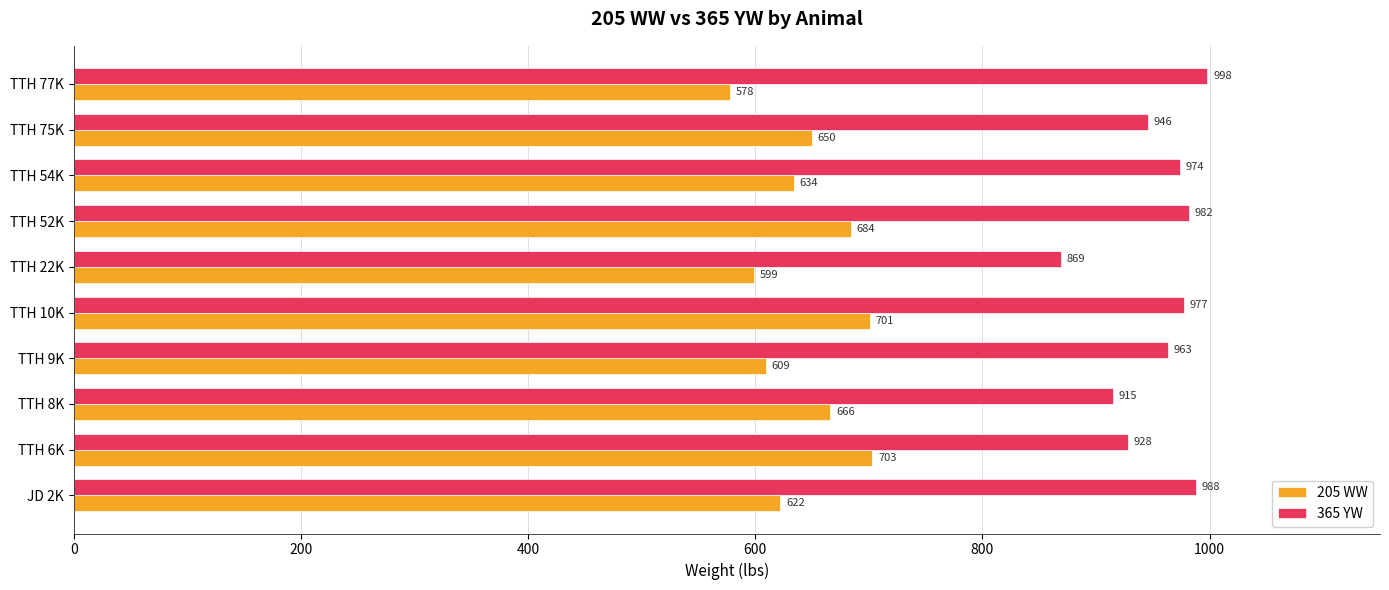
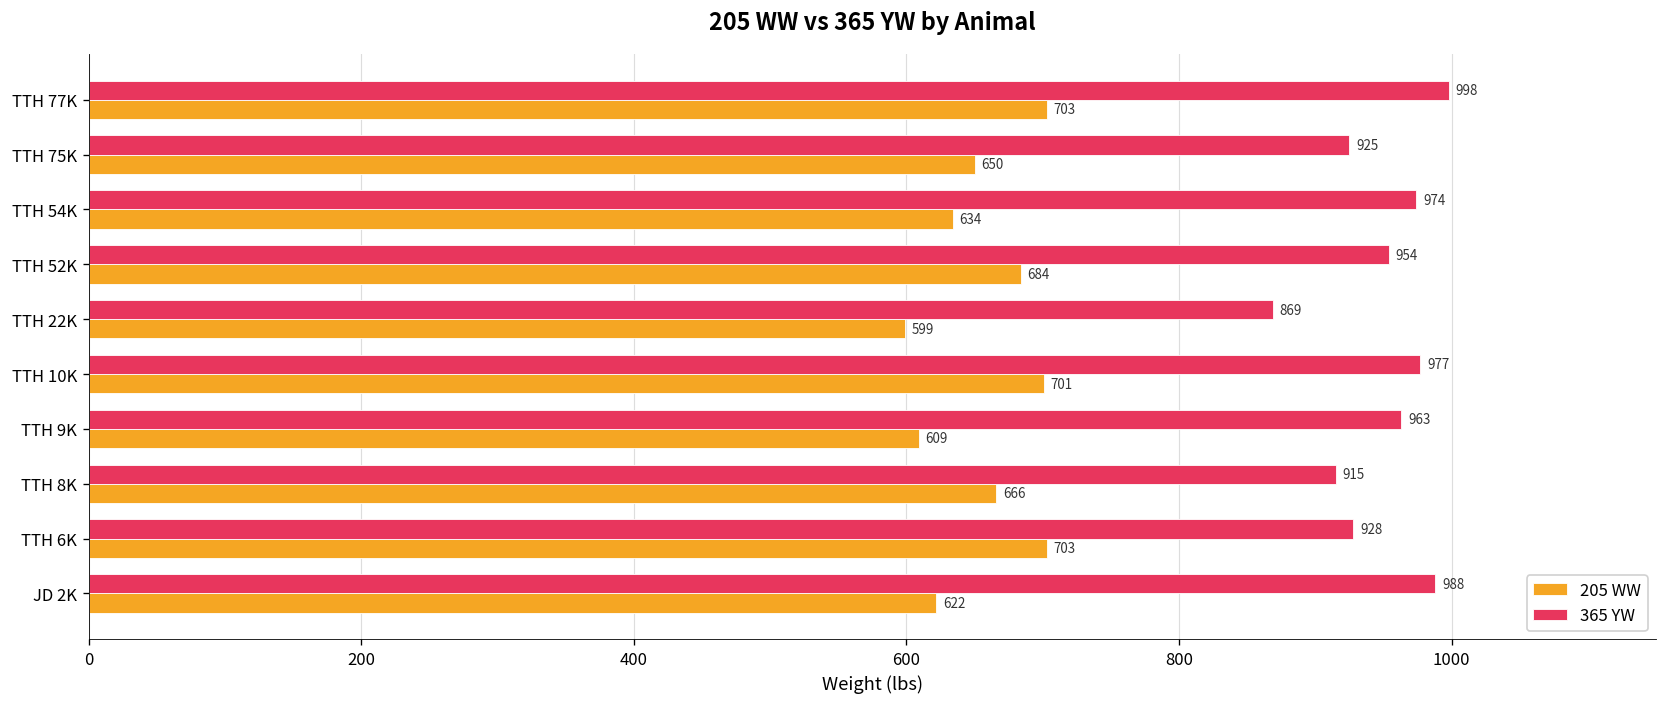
205 WW, TTH 77K: 578 -> 703
365 YW, TTH 75K: 946 -> 925
365 YW, TTH 52K: 982 -> 954
